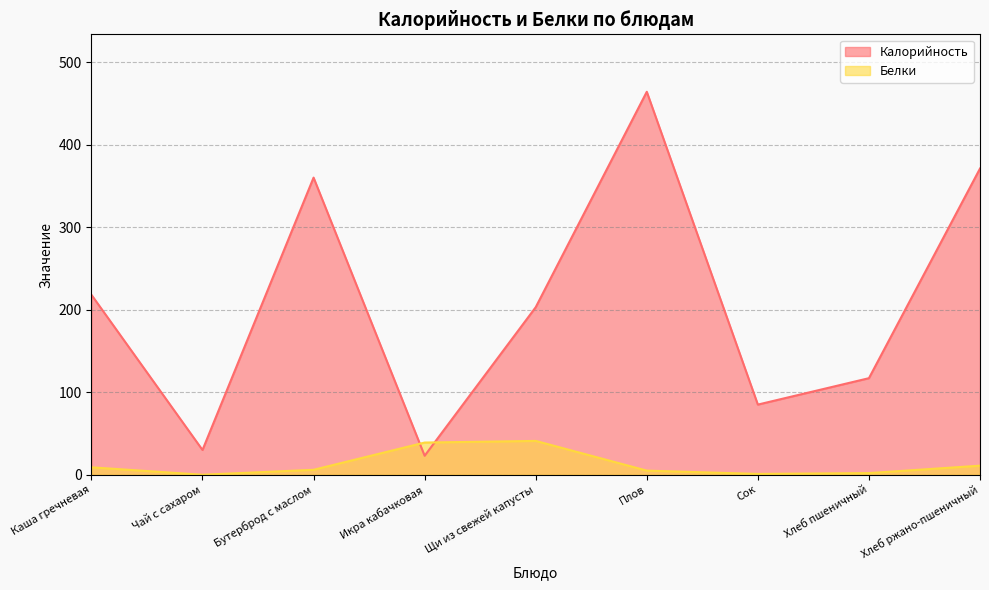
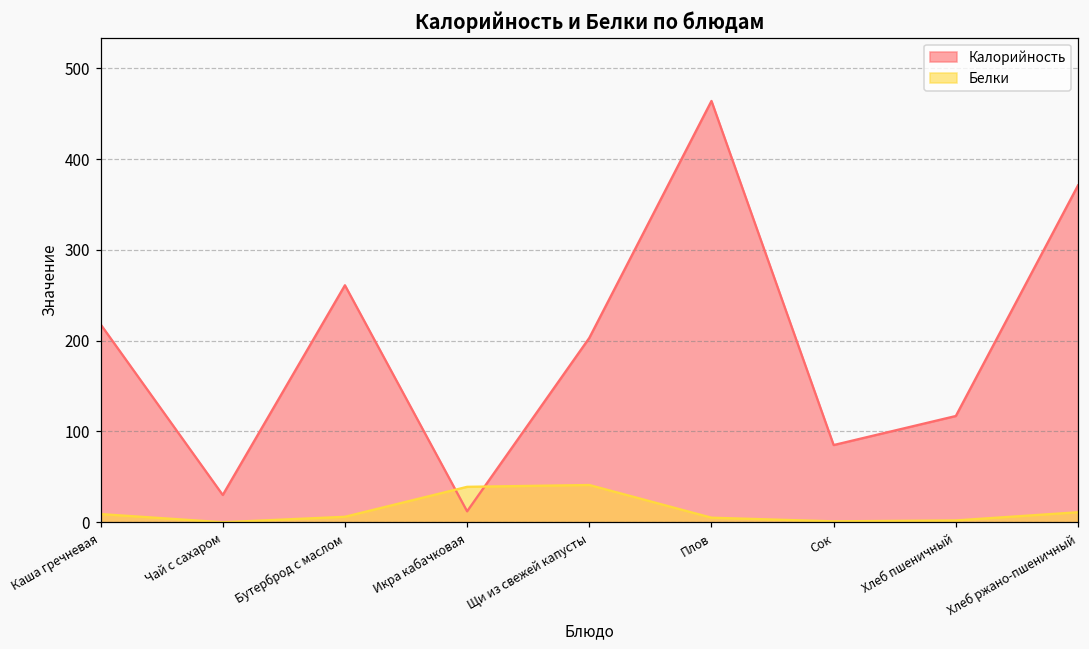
Калорийность, Бутерброд с маслом: 360 -> 260
Калорийность, Икра кабачковая: 20 -> 10
